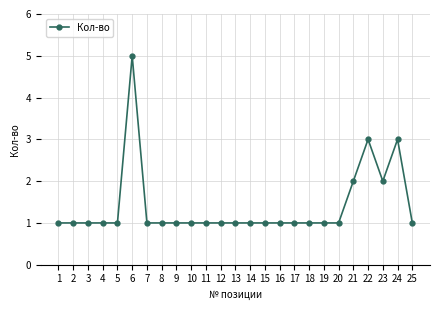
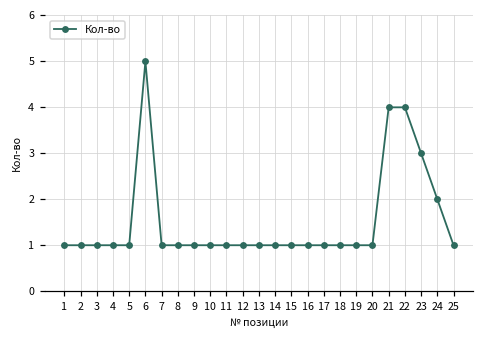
21: 2 -> 4
22: 3 -> 4
23: 2 -> 3
24: 3 -> 2
